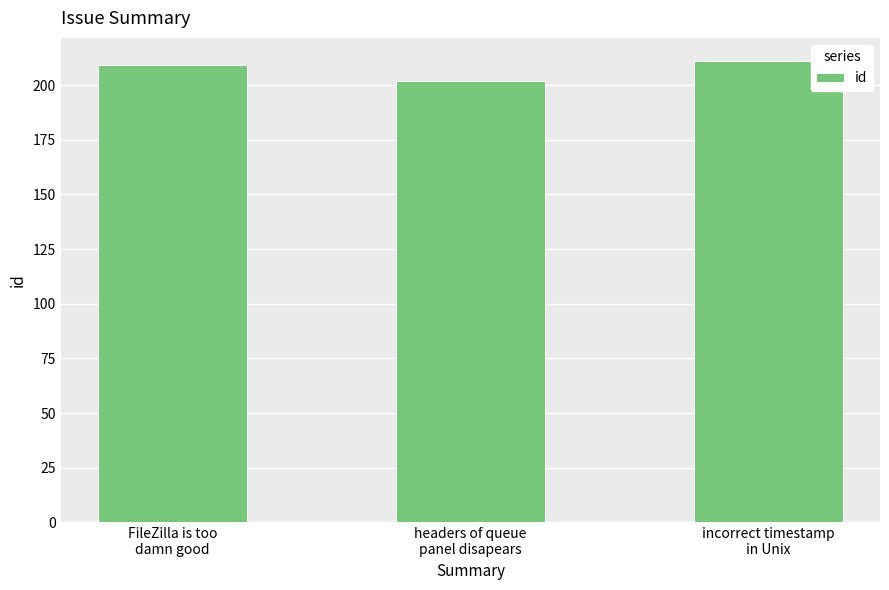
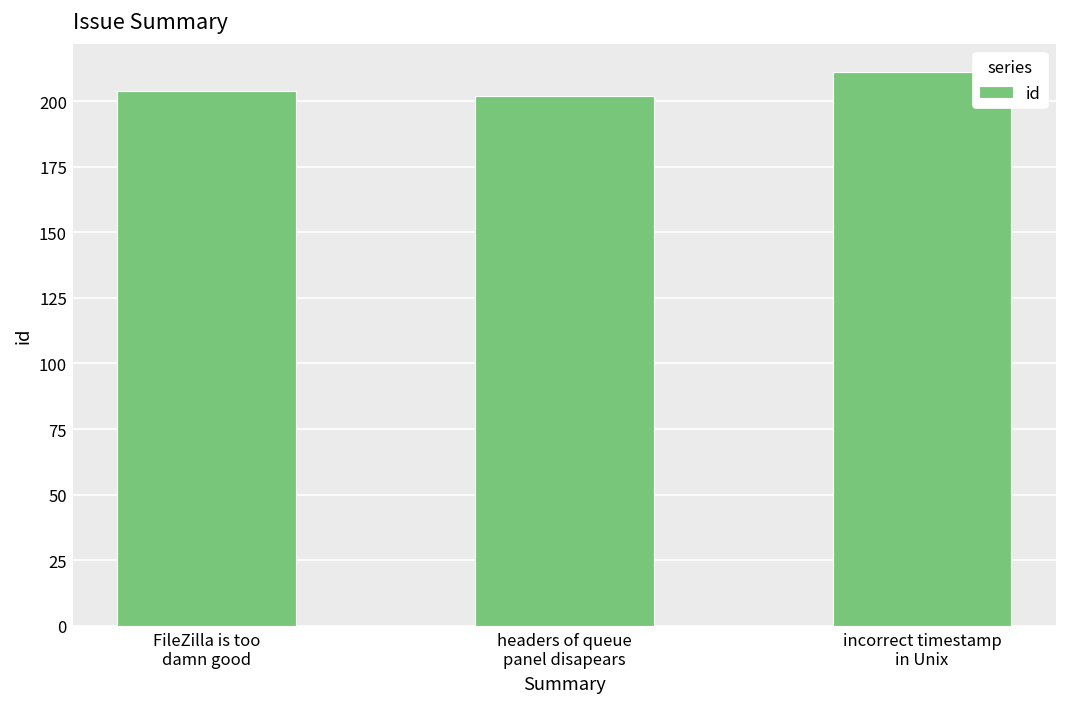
FileZilla is too damn good: 209 -> 204
